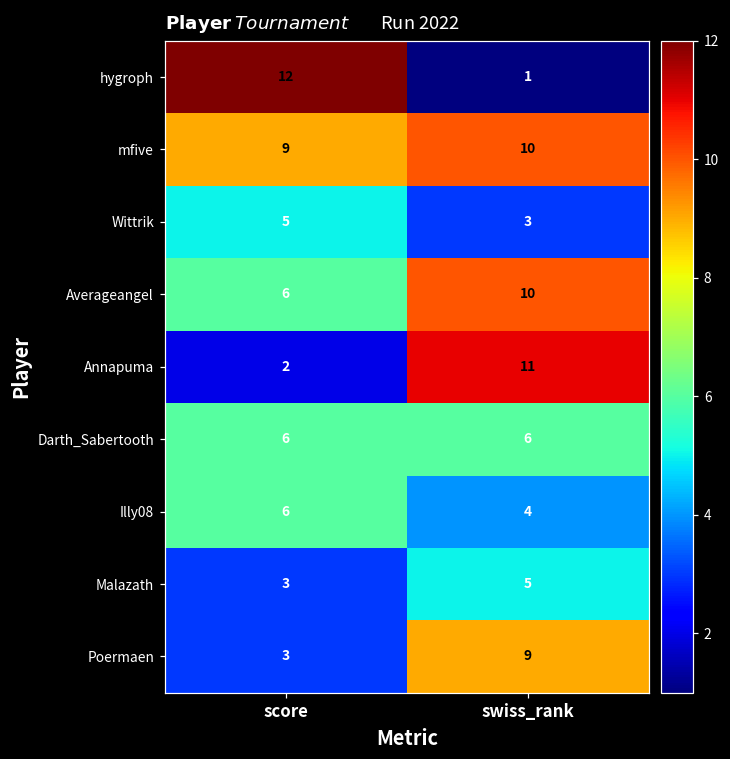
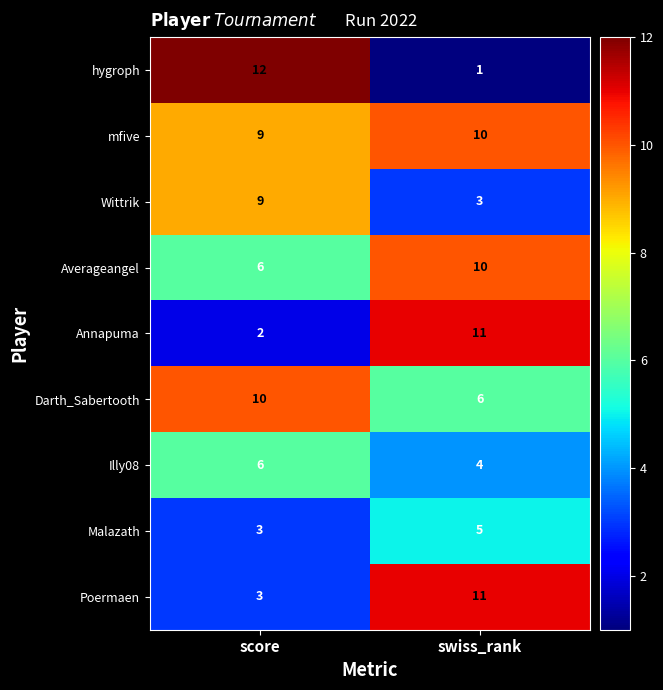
Wittrik, score: 5 -> 9
Darth_Sabertooth, score: 6 -> 10
Poermaen, swiss_rank: 9 -> 11
